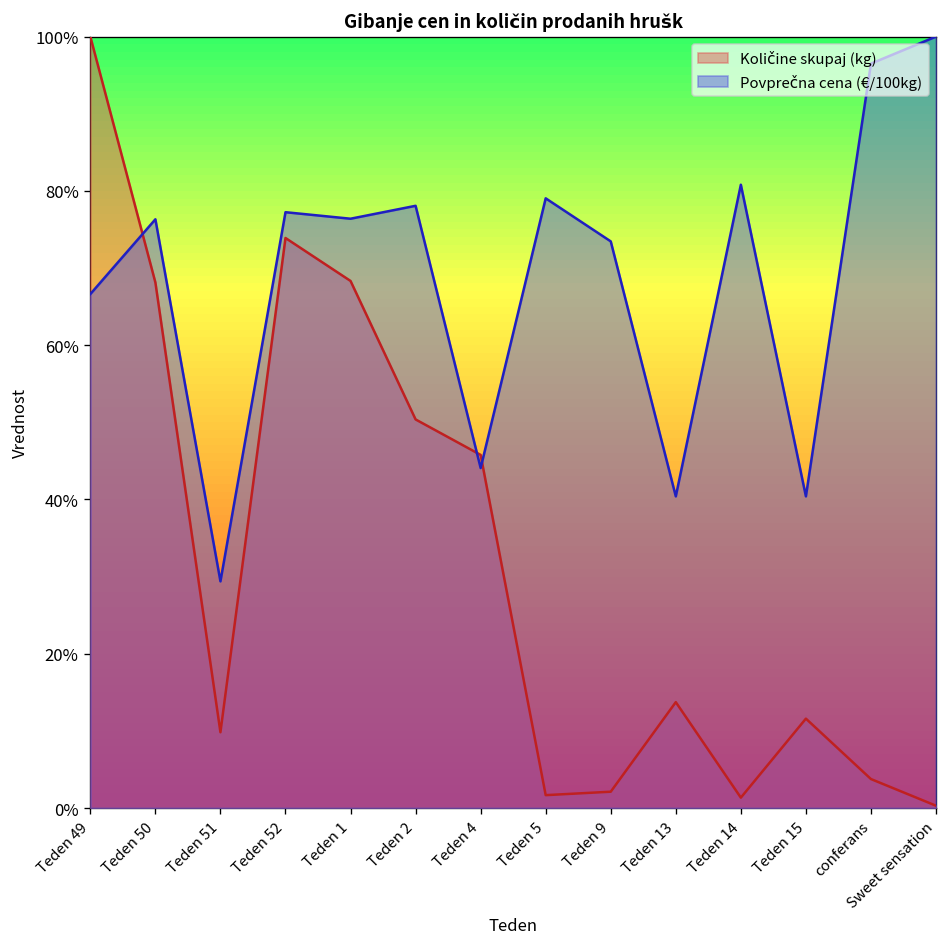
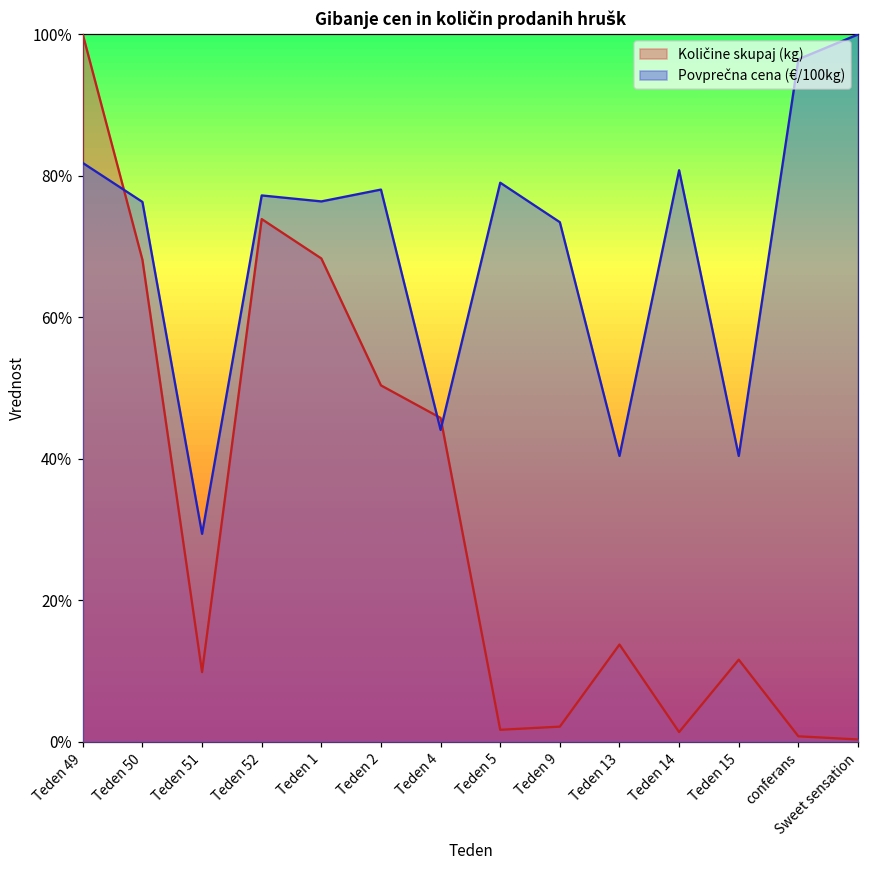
Povprečna cena (€/100kg), Teden 49: 67% -> 82%
Količine skupaj (kg), conferans: 4% -> 1%
